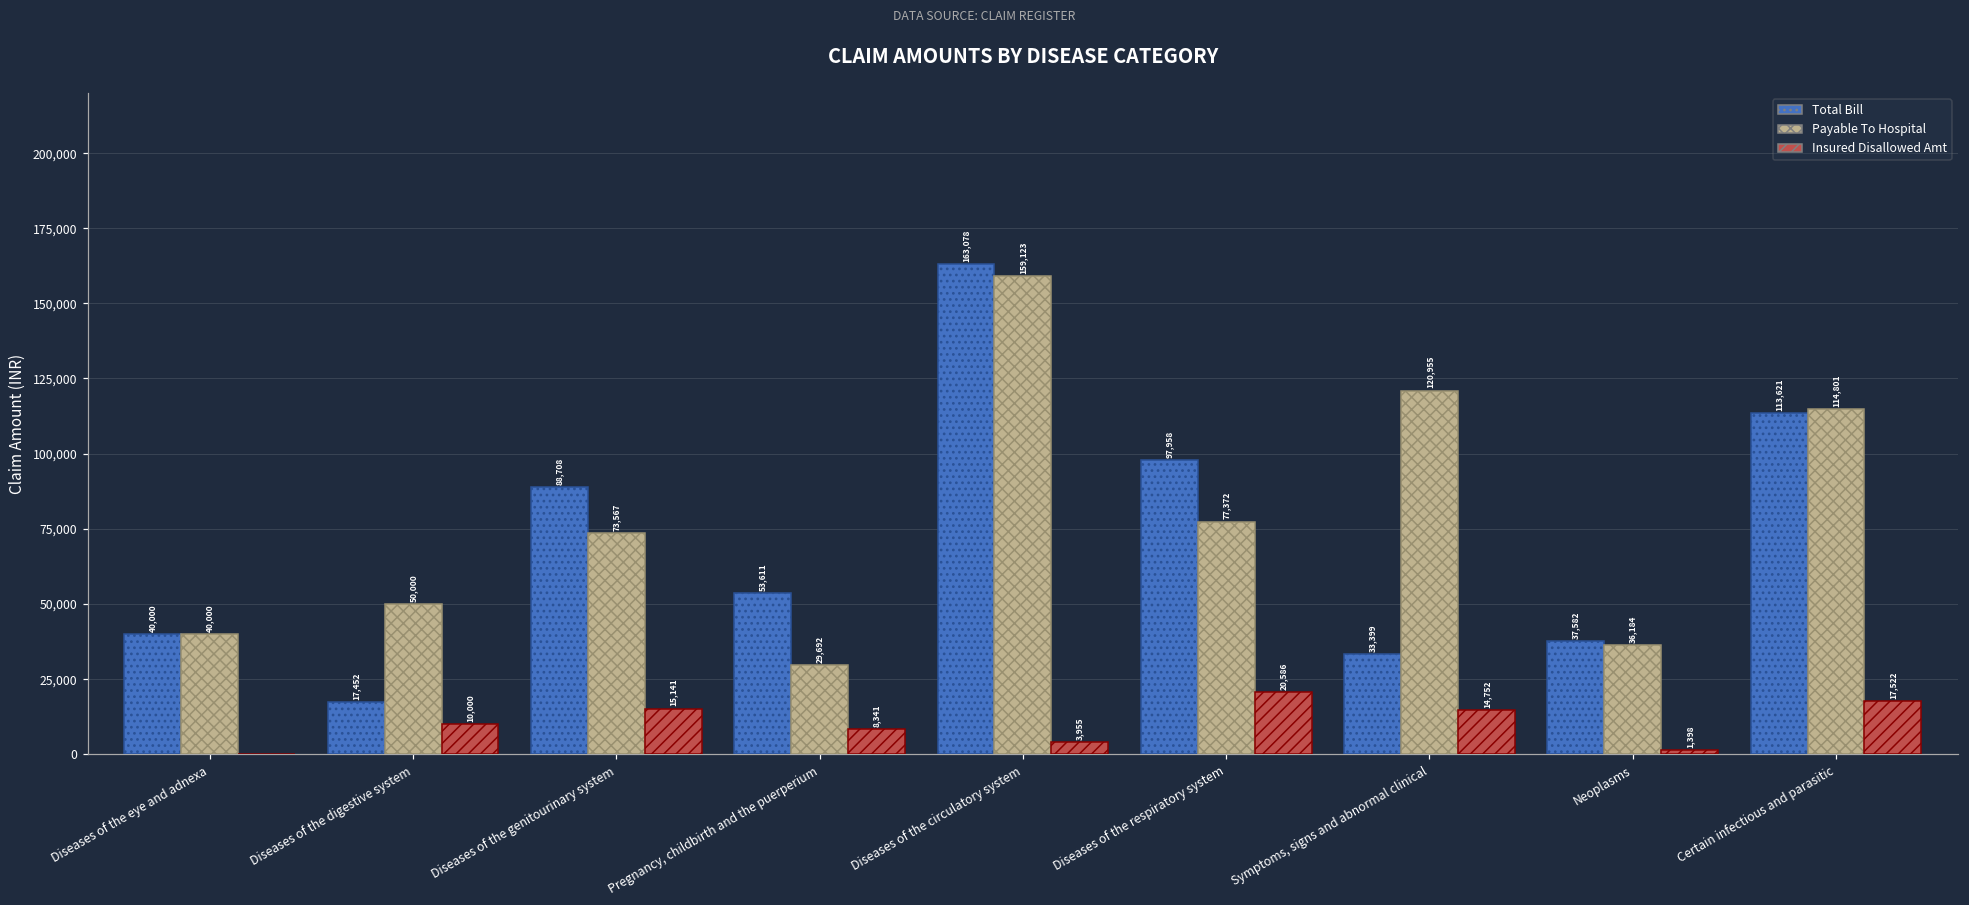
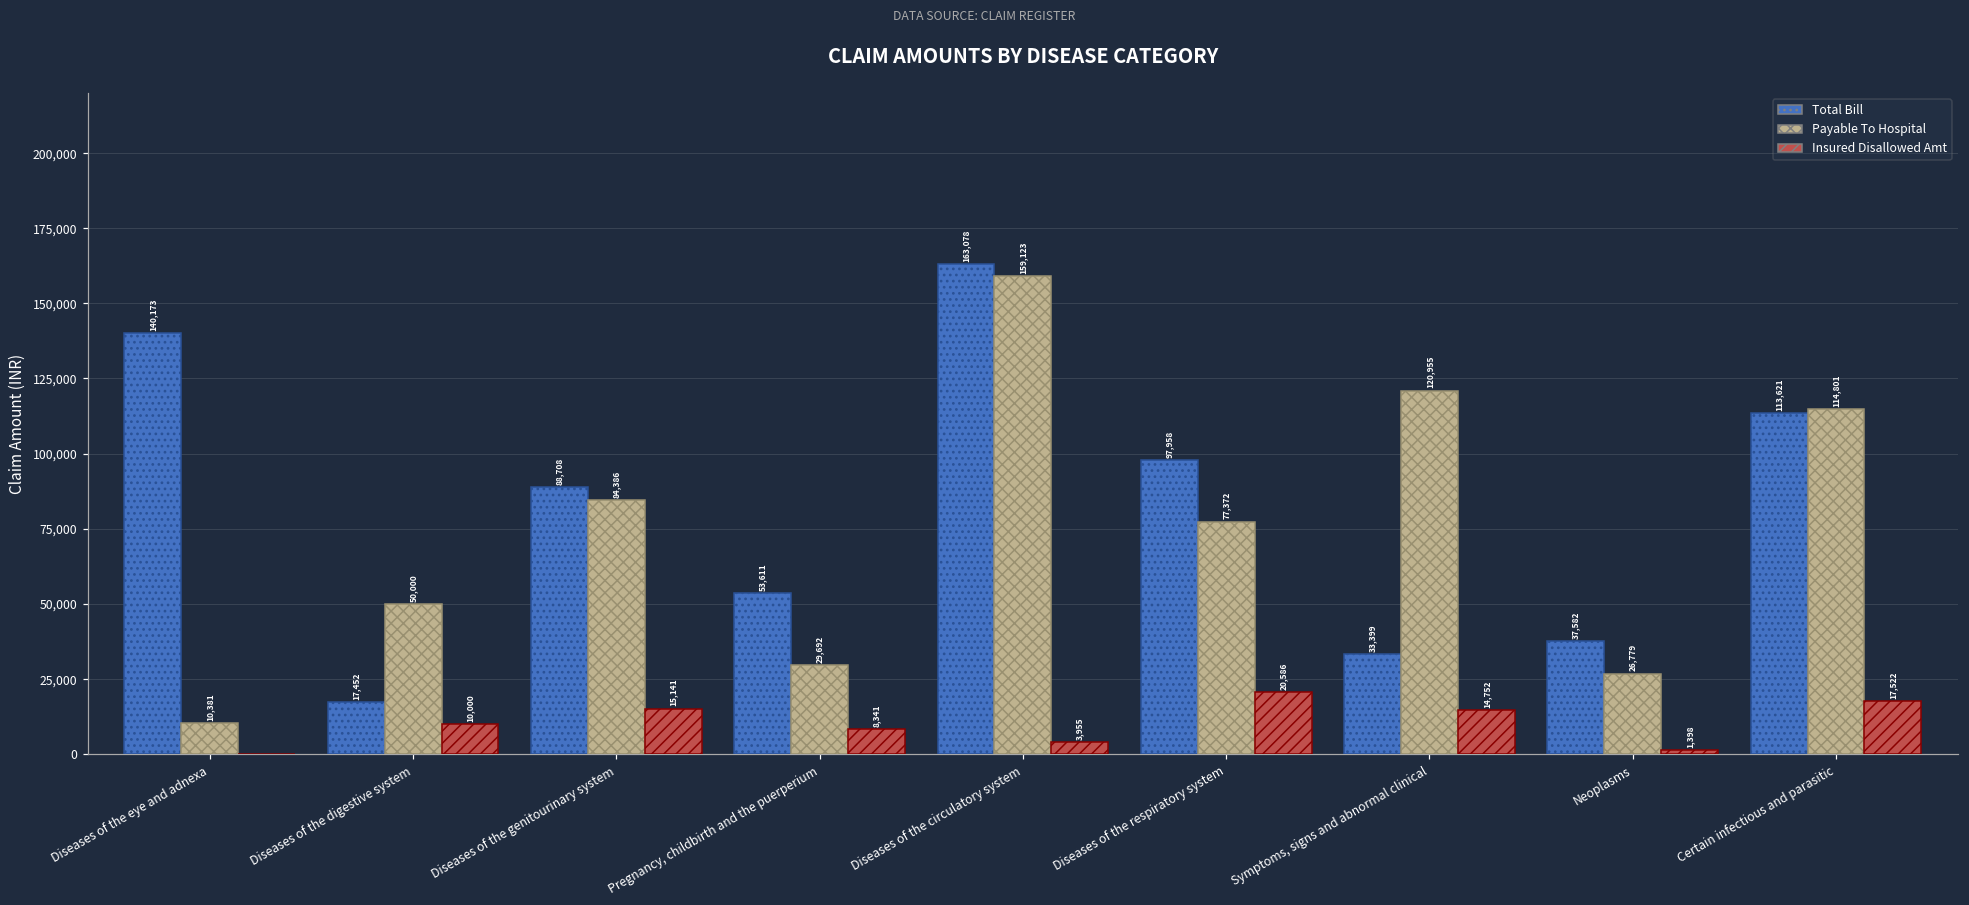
Total Bill, Diseases of the eye and adnexa: 40,000 -> 140,173
Payable To Hospital, Diseases of the eye and adnexa: 40,000 -> 10,381
Payable To Hospital, Diseases of the genitourinary system: 73,567 -> 84,386
Payable To Hospital, Neoplasms: 36,184 -> 26,779
